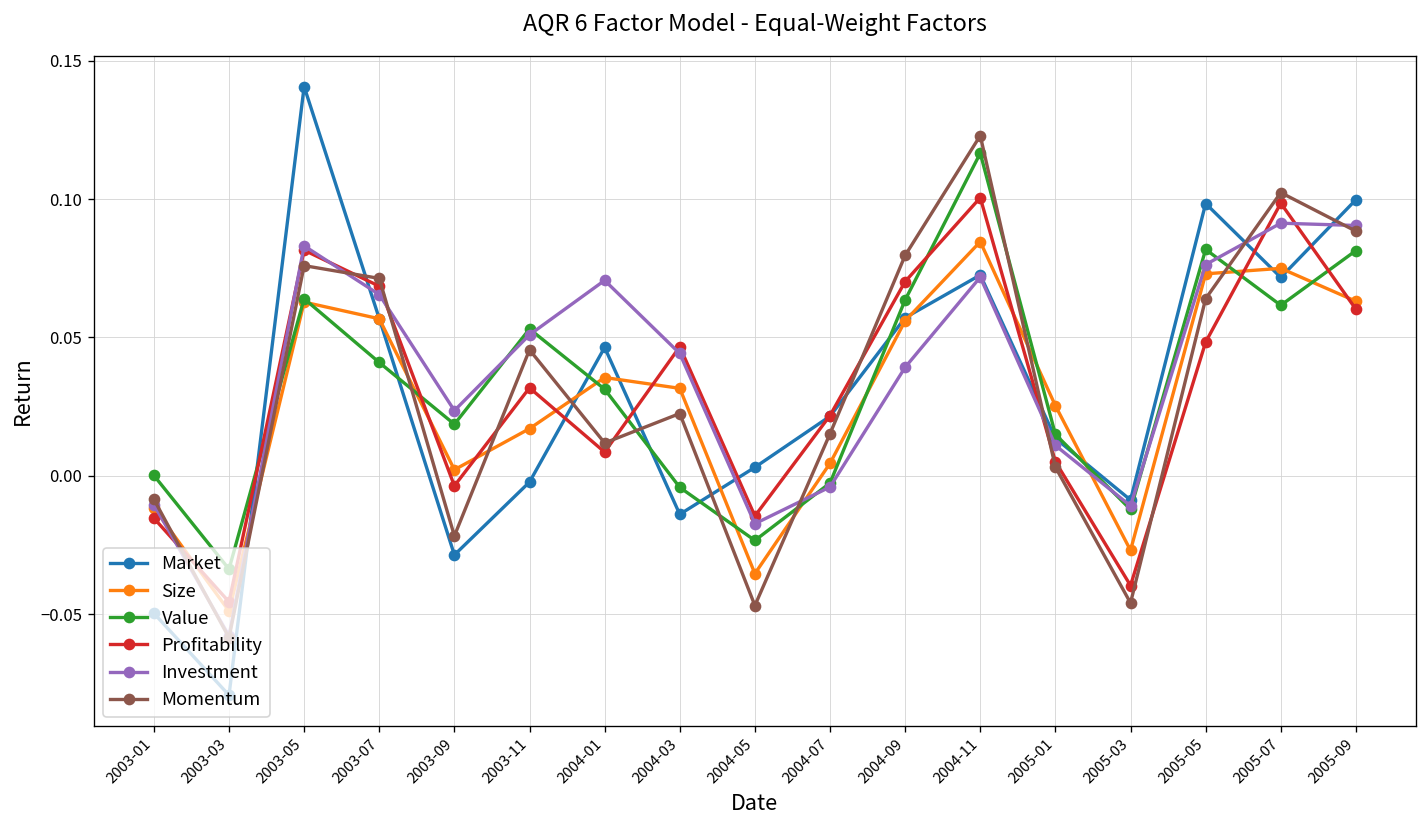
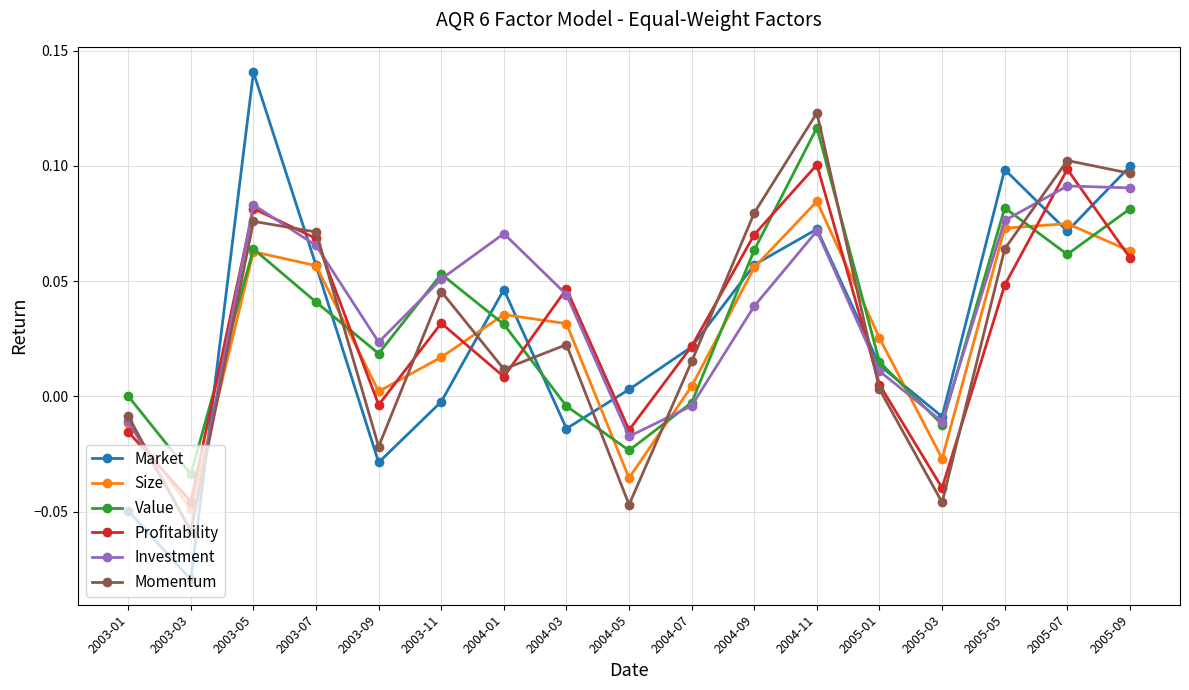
Momentum, 2005-09: 0.088 -> 0.097
